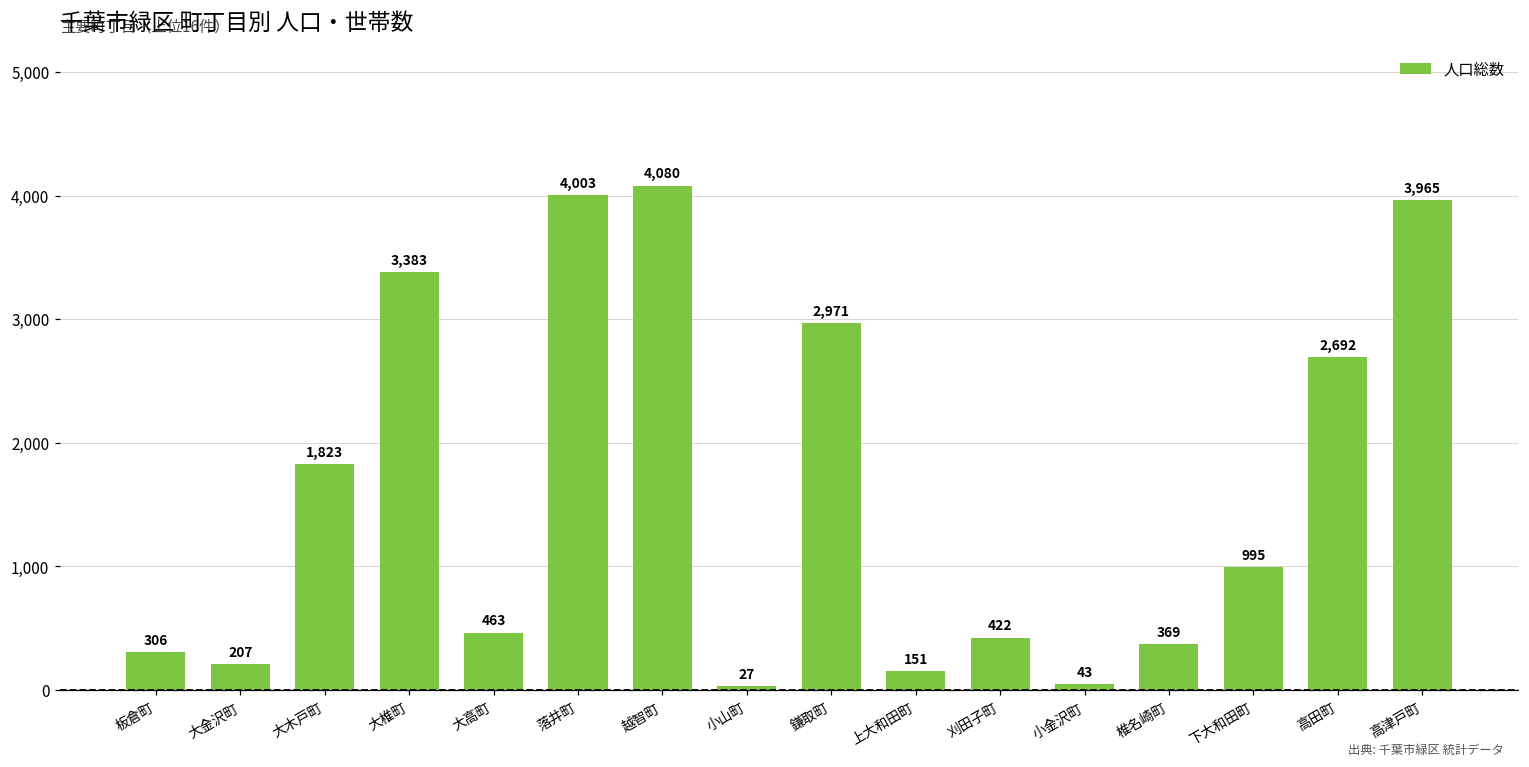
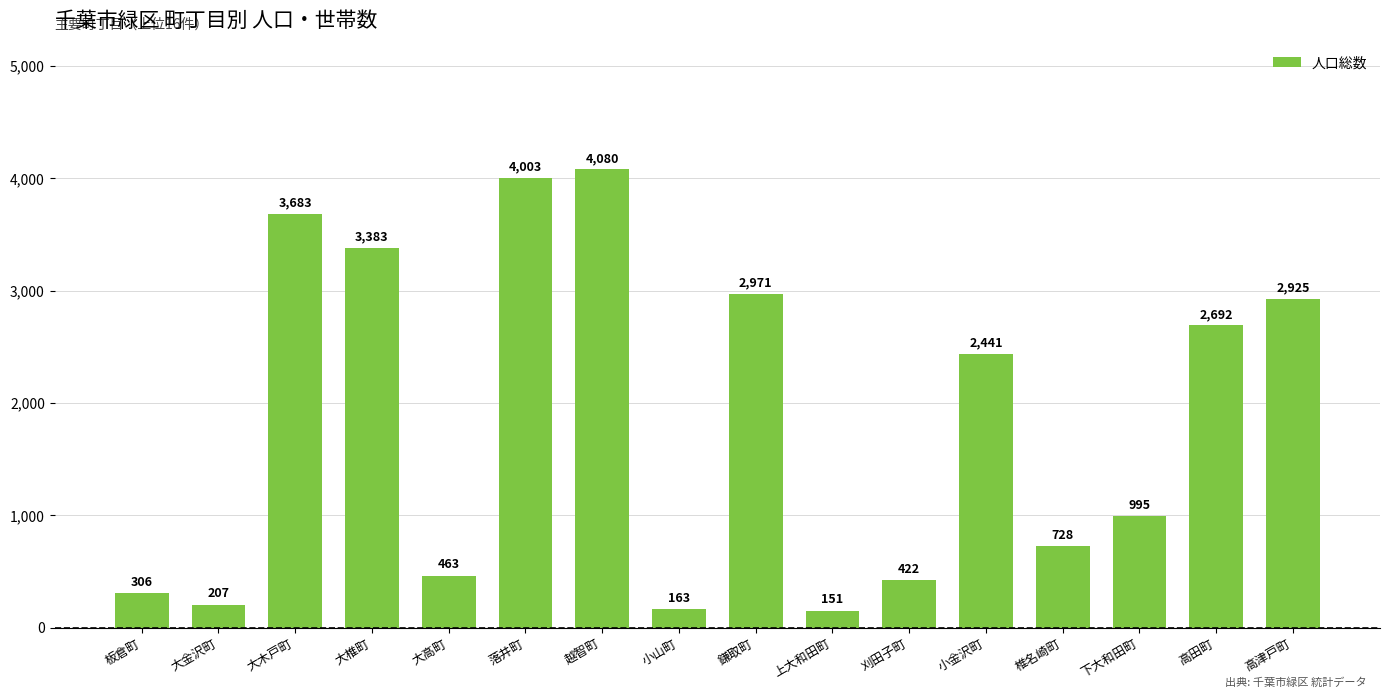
大木戸町: 1,823 -> 3,683
小山町: 27 -> 163
小金沢町: 43 -> 2,441
椎名崎町: 369 -> 728
高津戸町: 3,965 -> 2,925
